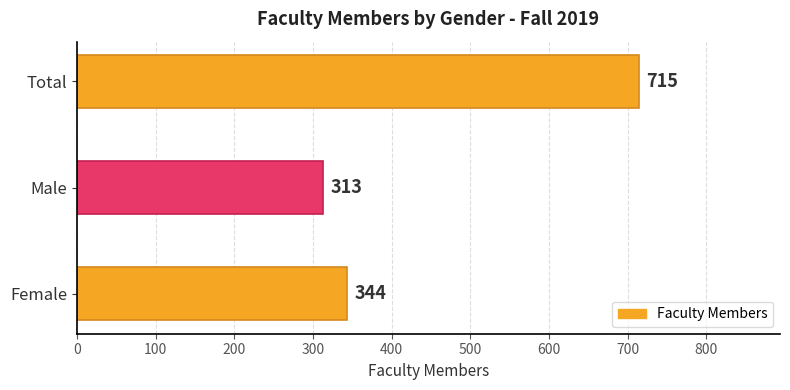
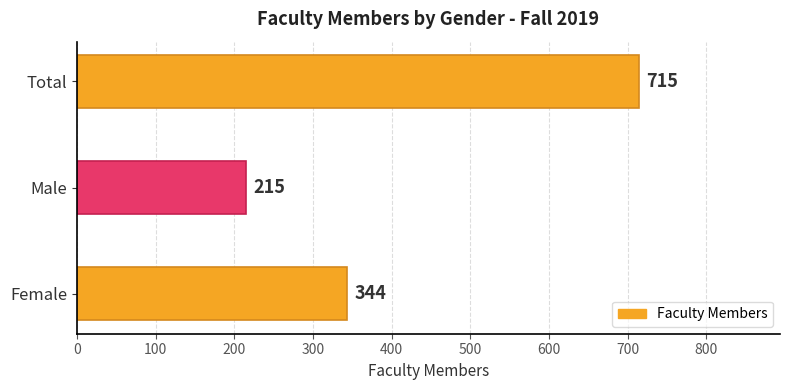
Male: 313 -> 215
